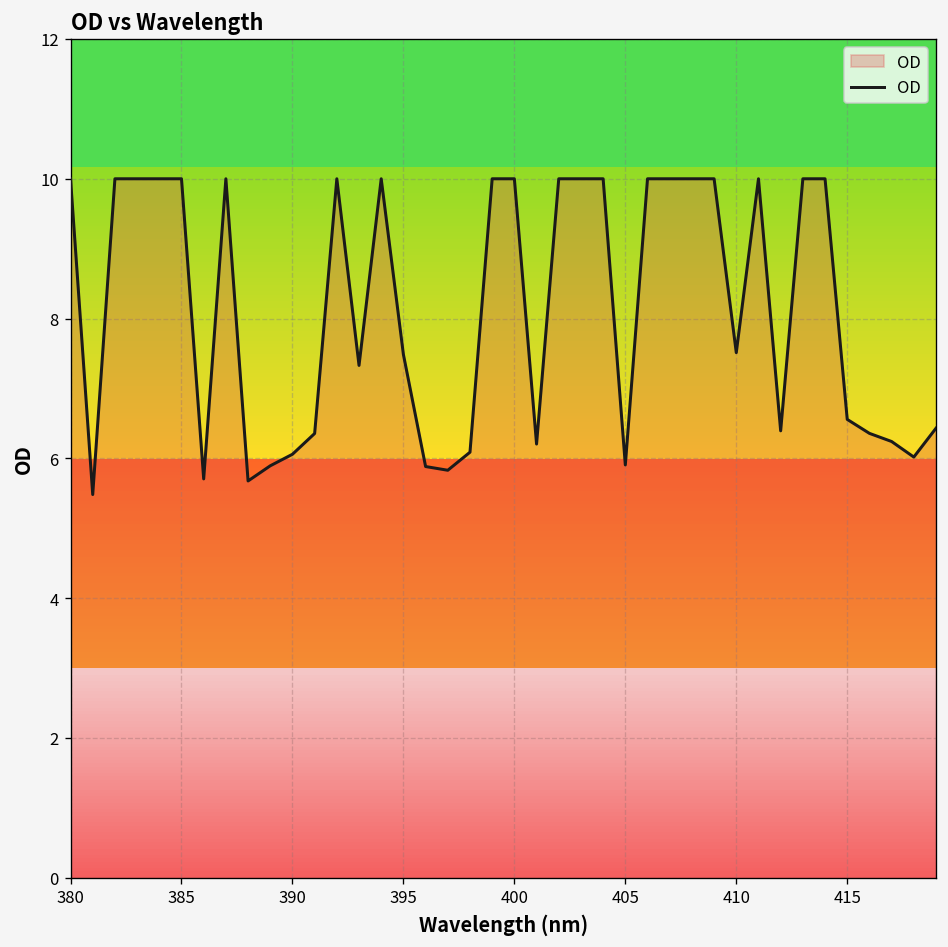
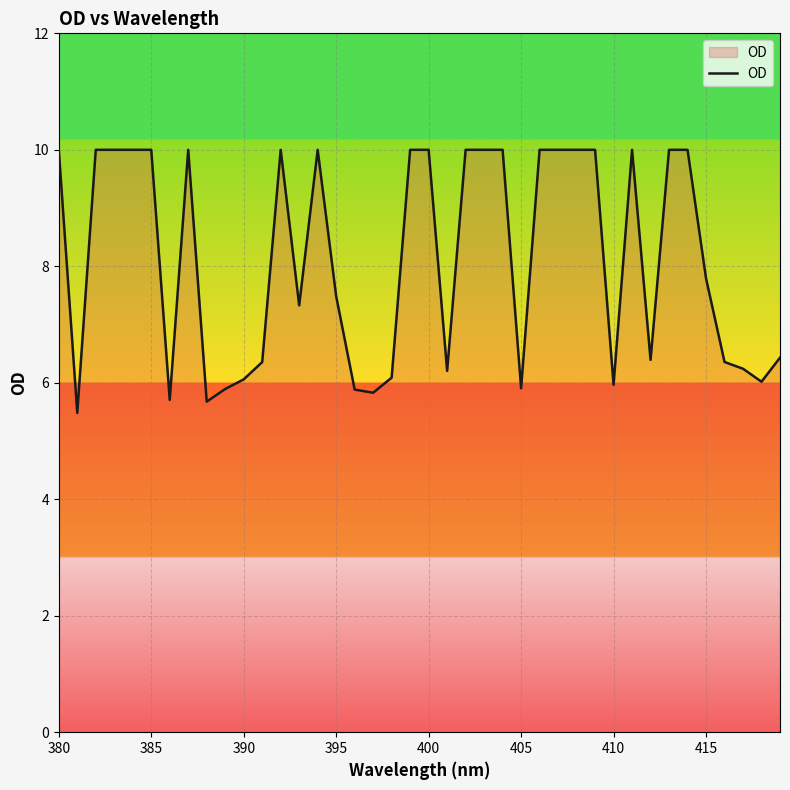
410: 7.5 -> 6.0
415: 6.6 -> 7.8
